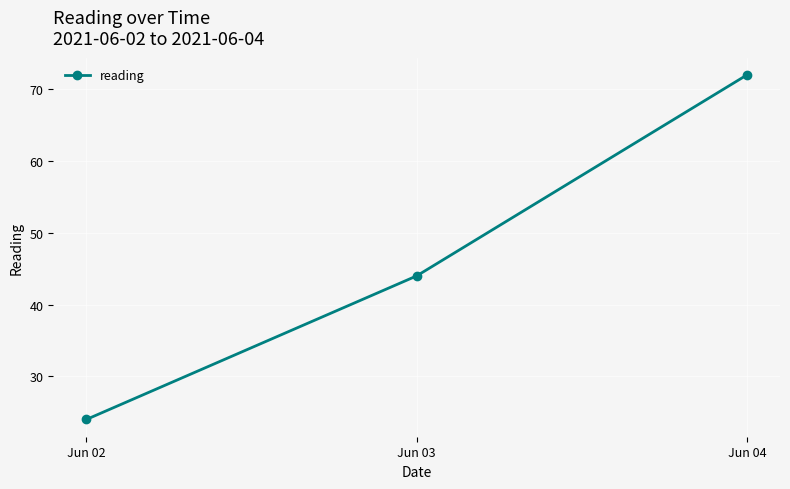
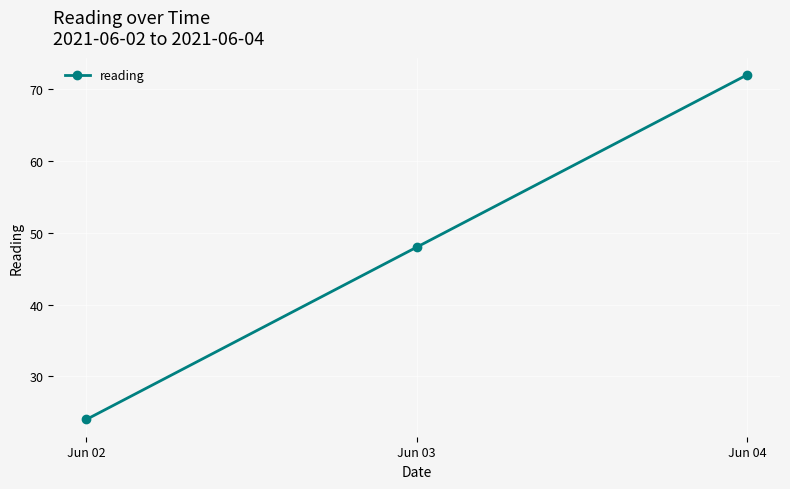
Jun 03: 44 -> 48
